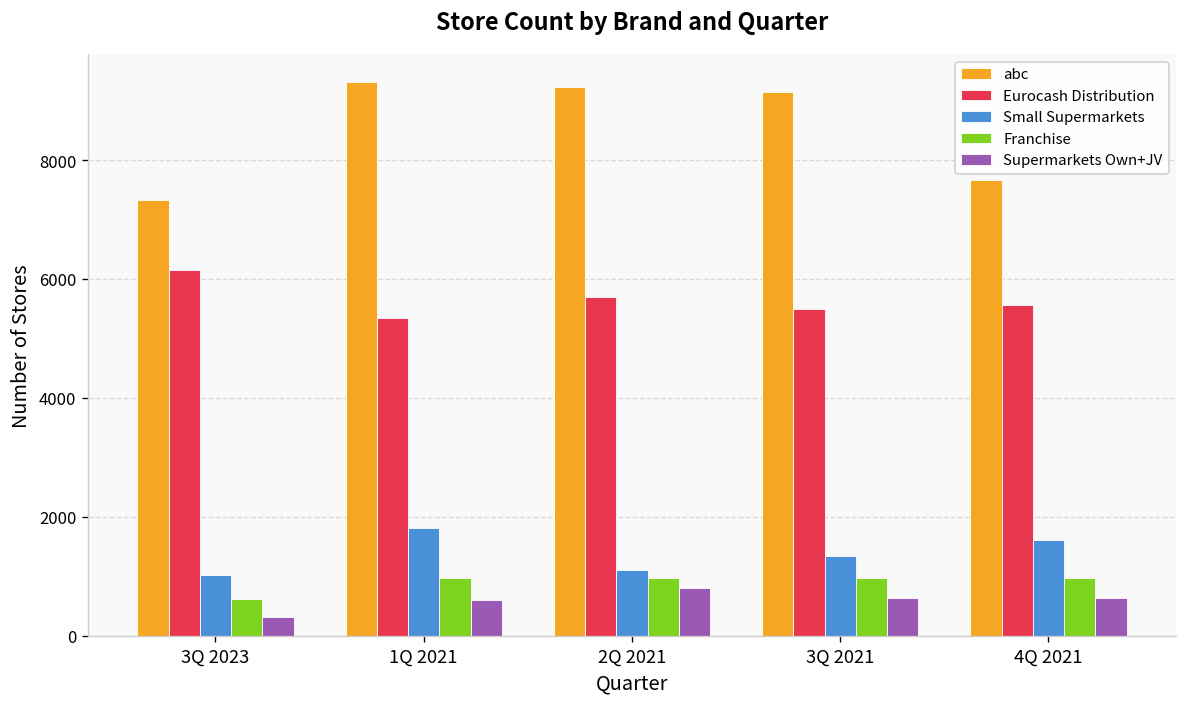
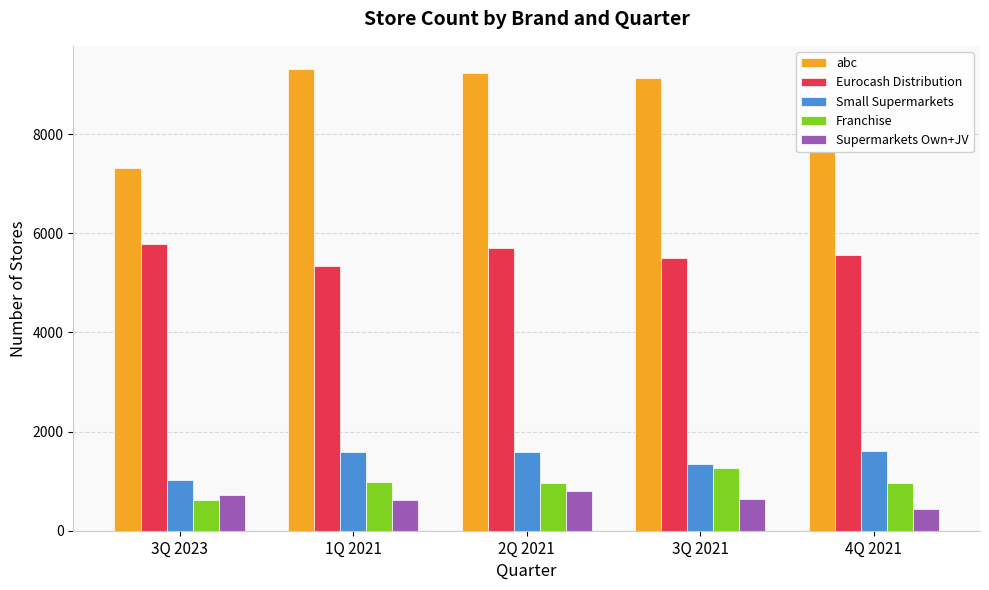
Eurocash Distribution, 3Q 2023: 6200 -> 5800
Supermarkets Own+JV, 3Q 2023: 300 -> 700
Small Supermarkets, 1Q 2021: 1800 -> 1600
Small Supermarkets, 2Q 2021: 1100 -> 1600
Franchise, 3Q 2021: 1000 -> 1300
Supermarkets Own+JV, 4Q 2021: 600 -> 400
